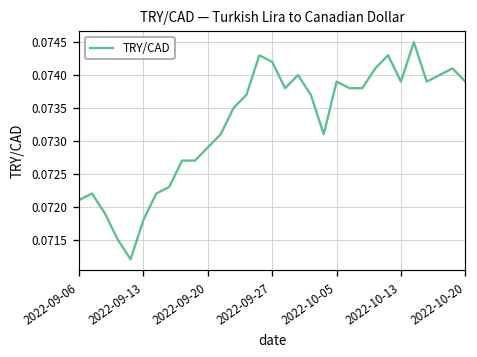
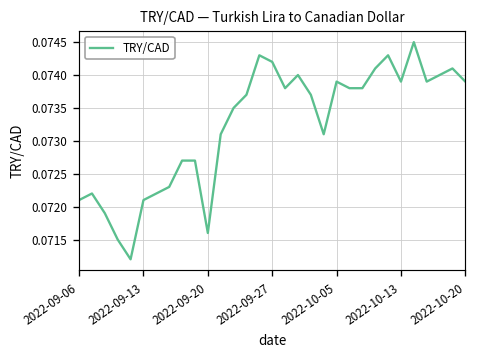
2022-09-13: 0.0718 -> 0.0721
2022-09-20: 0.0729 -> 0.0716
